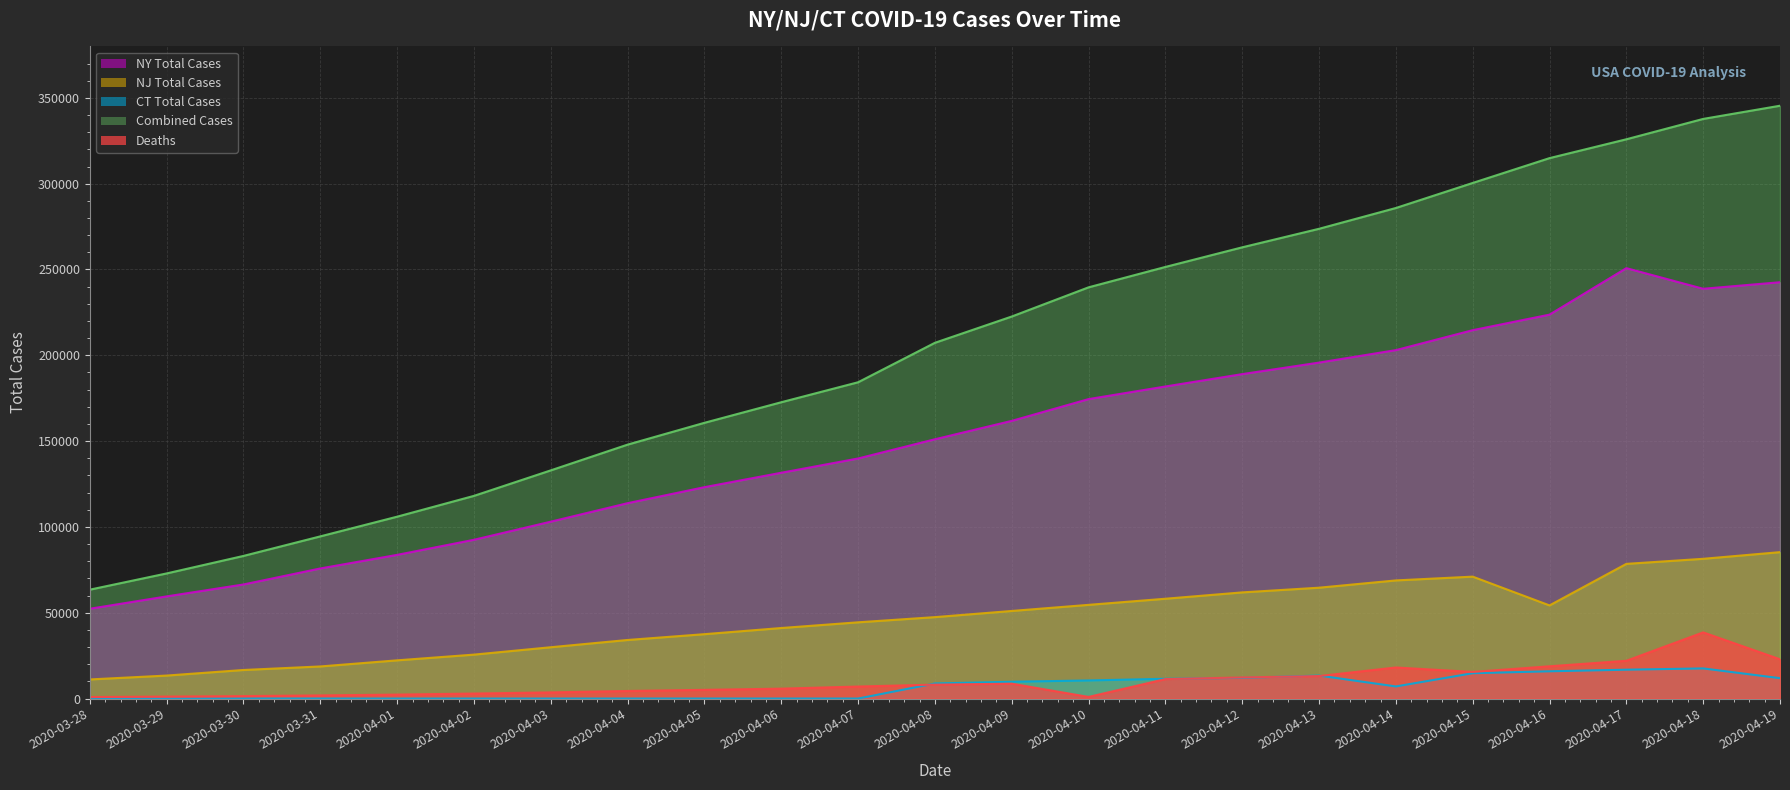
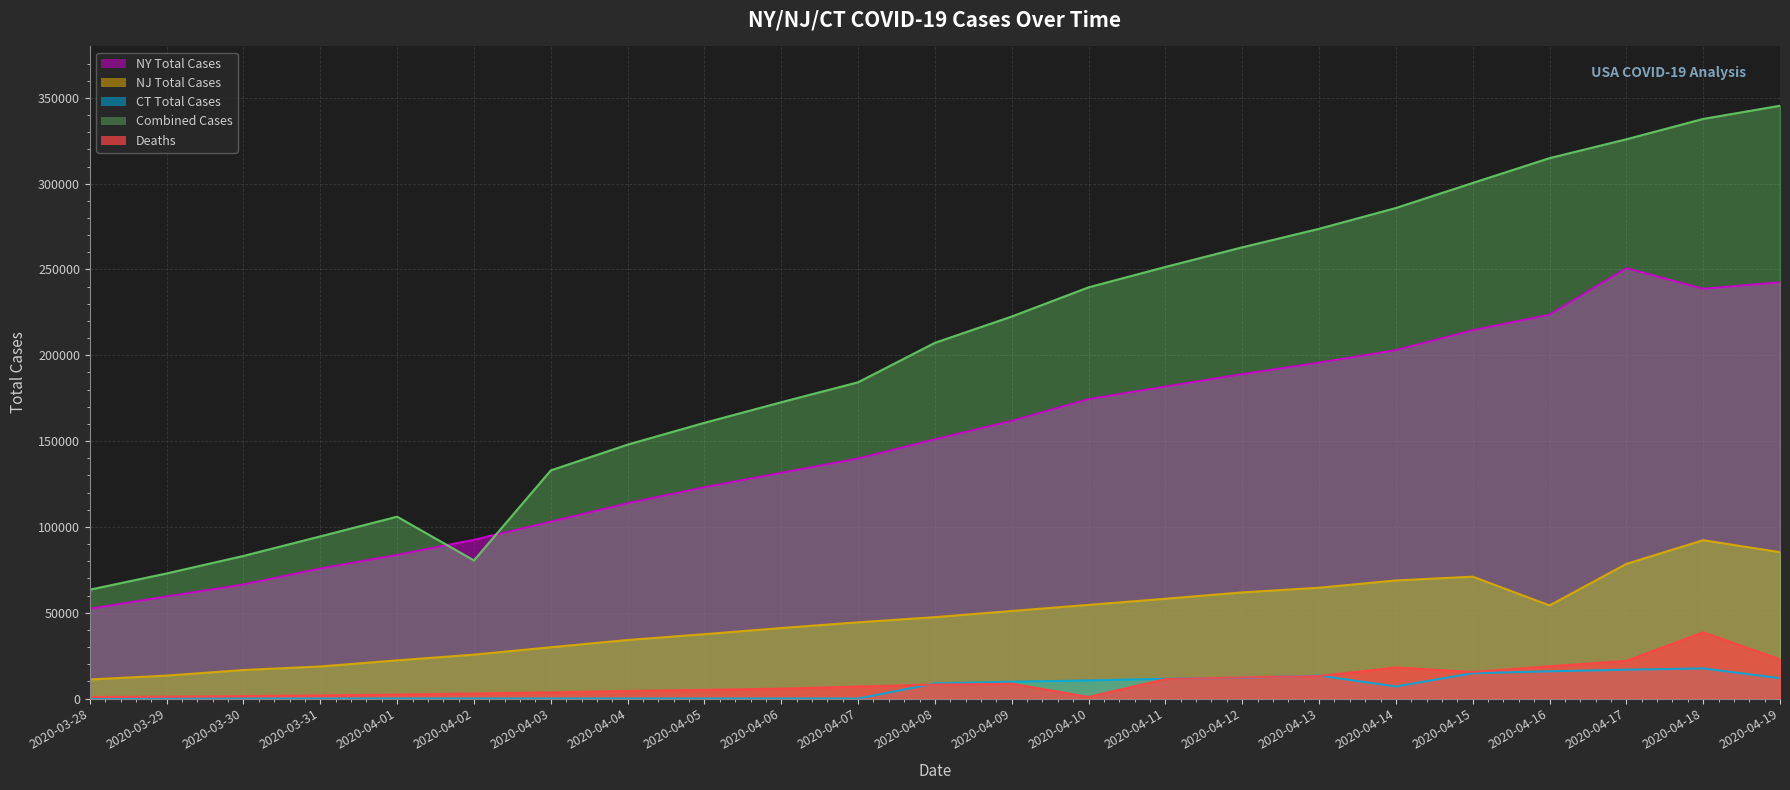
Combined Cases, 2020-04-02: 118000 -> 80000
NJ Total Cases, 2020-04-18: 81000 -> 92000
